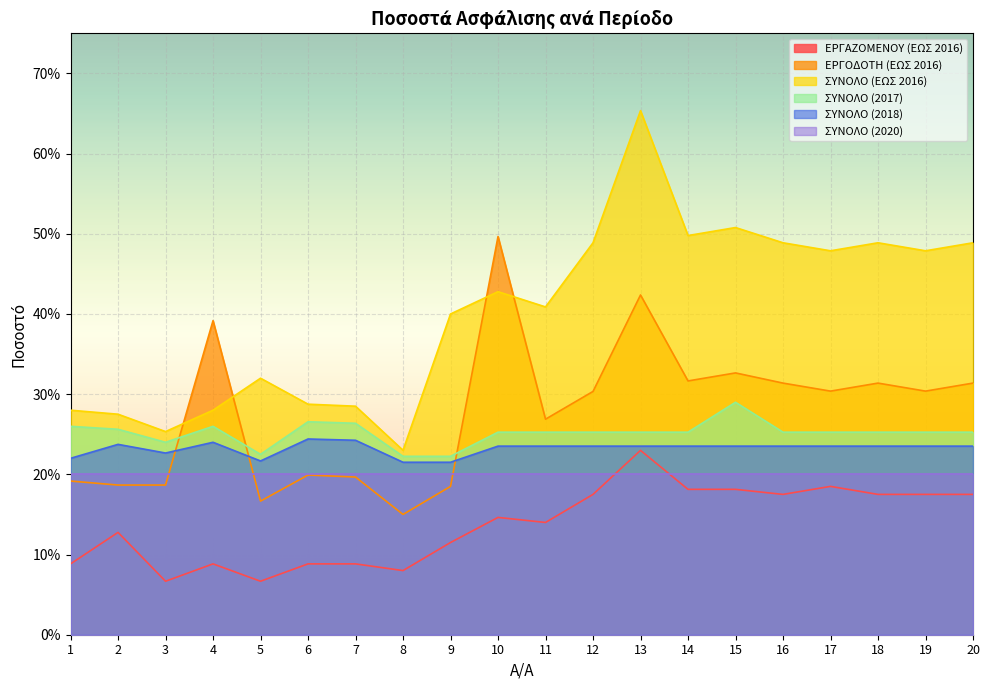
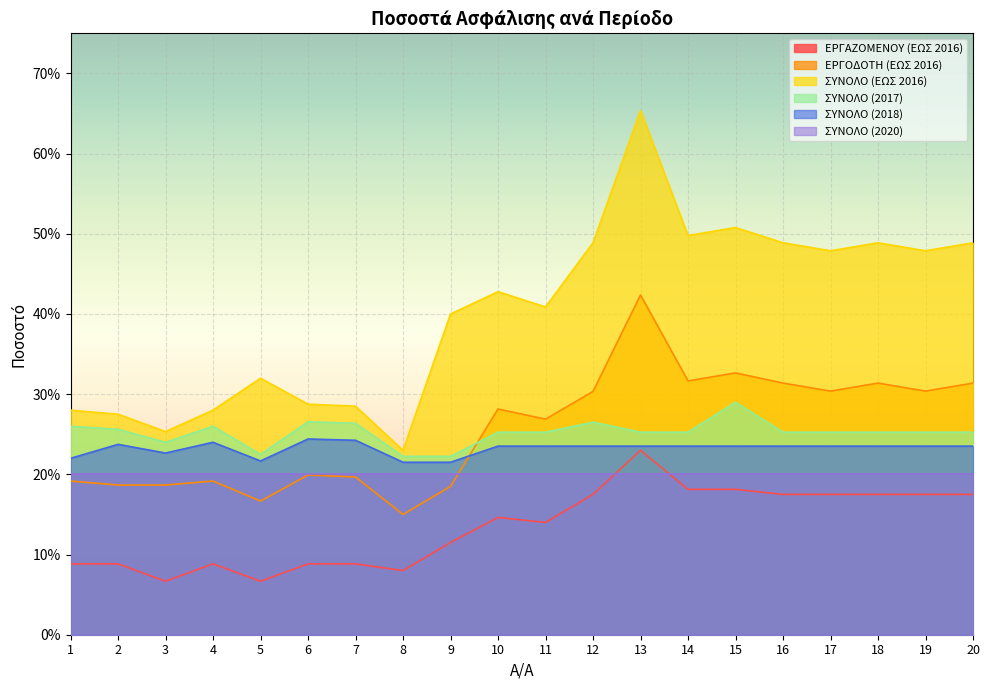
ΕΡΓΑΖΟΜΕΝΟΥ (ΕΩΣ 2016), 2: 13% -> 9%
ΕΡΓΟΔΟΤΗ (ΕΩΣ 2016), 4: 39% -> 19%
ΕΡΓΟΔΟΤΗ (ΕΩΣ 2016), 10: 50% -> 28%
ΣΥΝΟΛΟ (2017), 12: 25% -> 27%
ΕΡΓΑΖΟΜΕΝΟΥ (ΕΩΣ 2016), 17: 19% -> 18%
